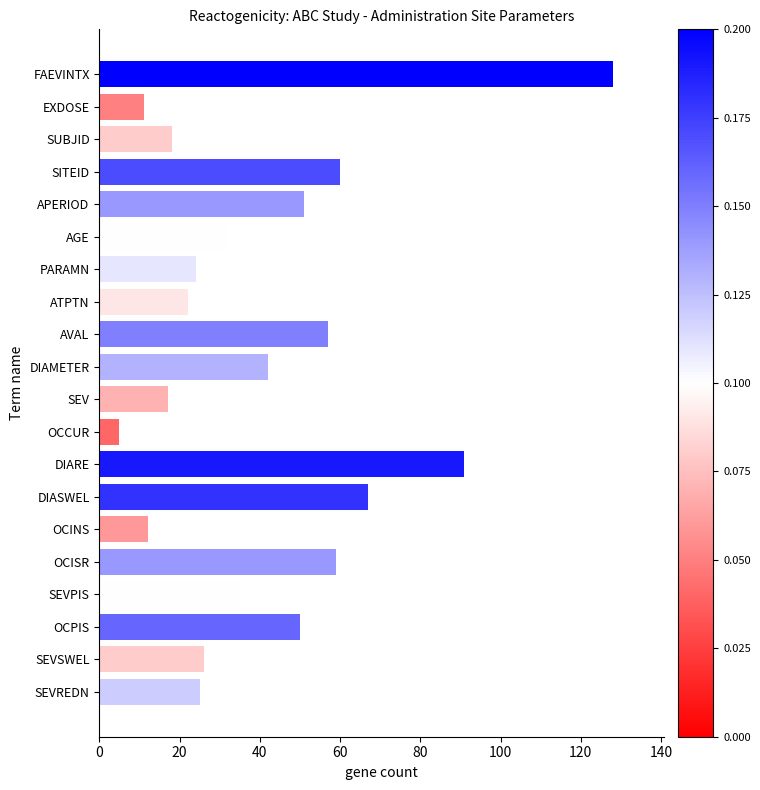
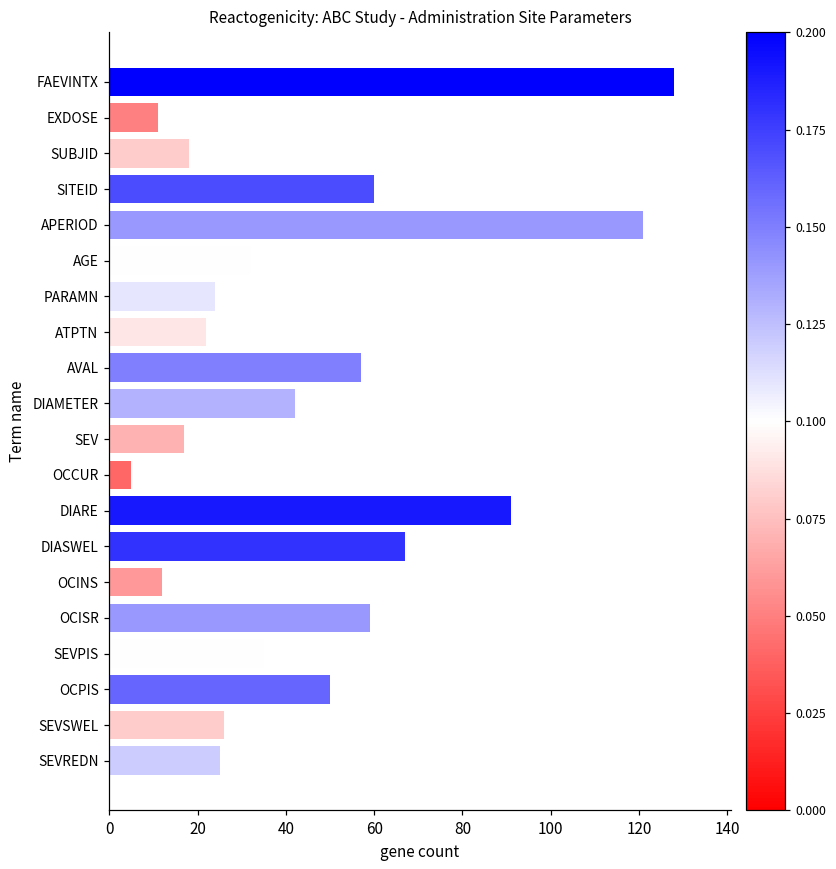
APERIOD: 51 -> 121
